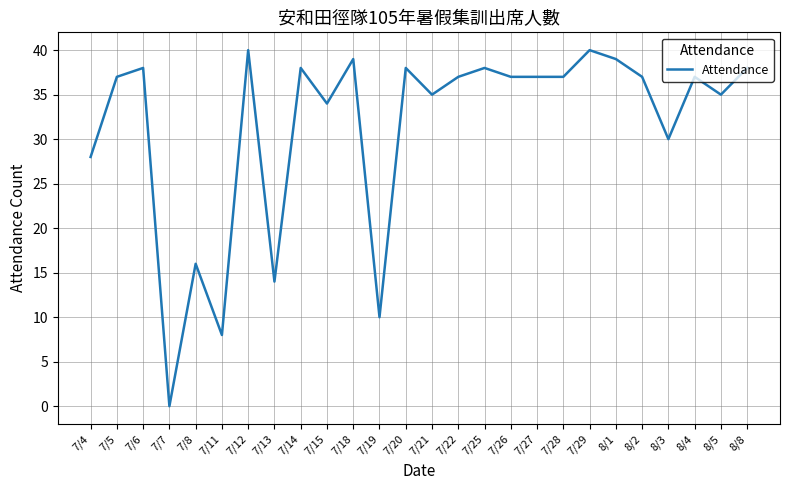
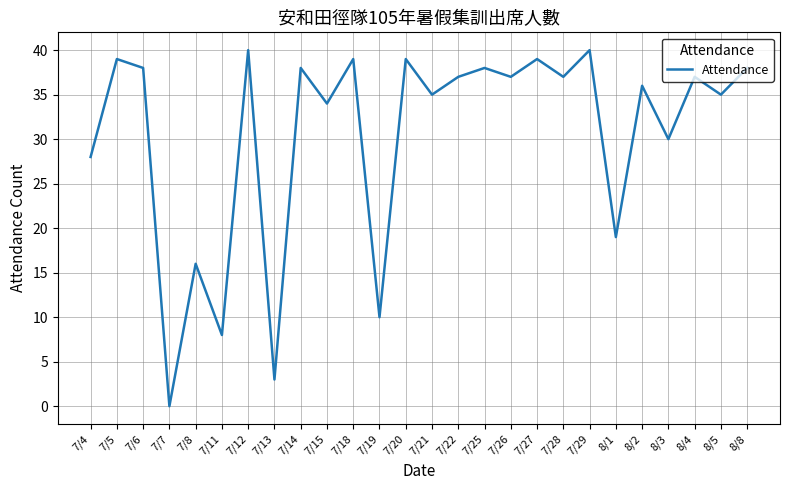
7/5: 37 -> 39
7/13: 14 -> 3
7/20: 38 -> 39
7/27: 37 -> 39
8/1: 39 -> 19
8/2: 37 -> 36
